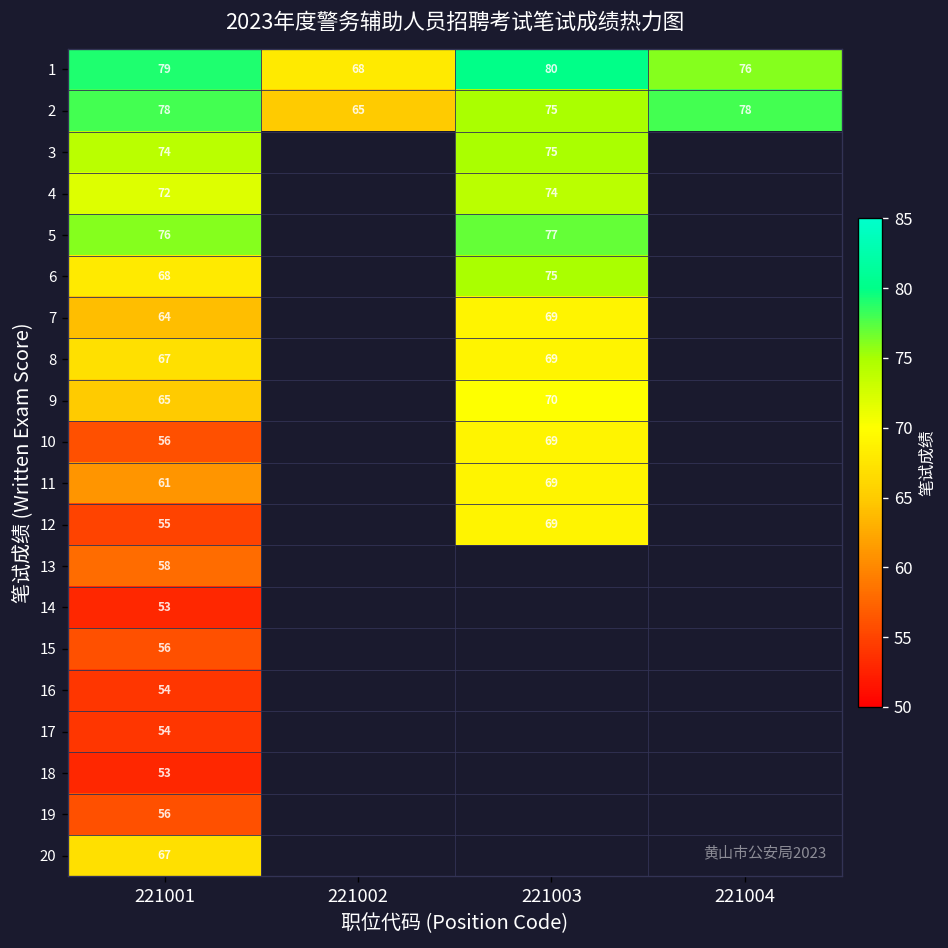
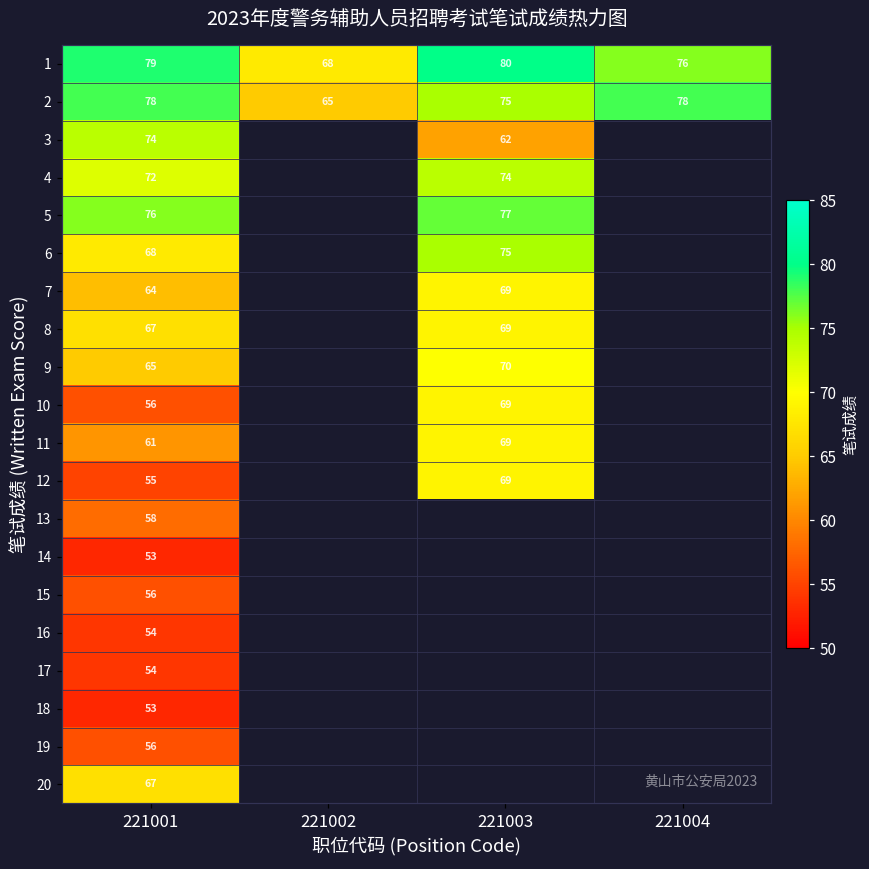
3, 221003: 75 -> 62
